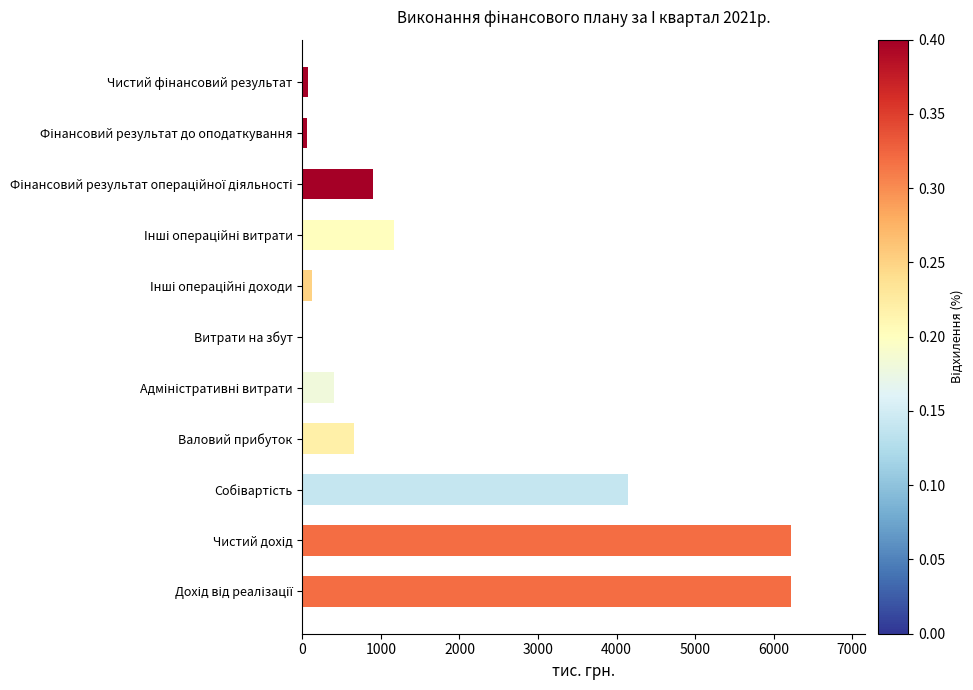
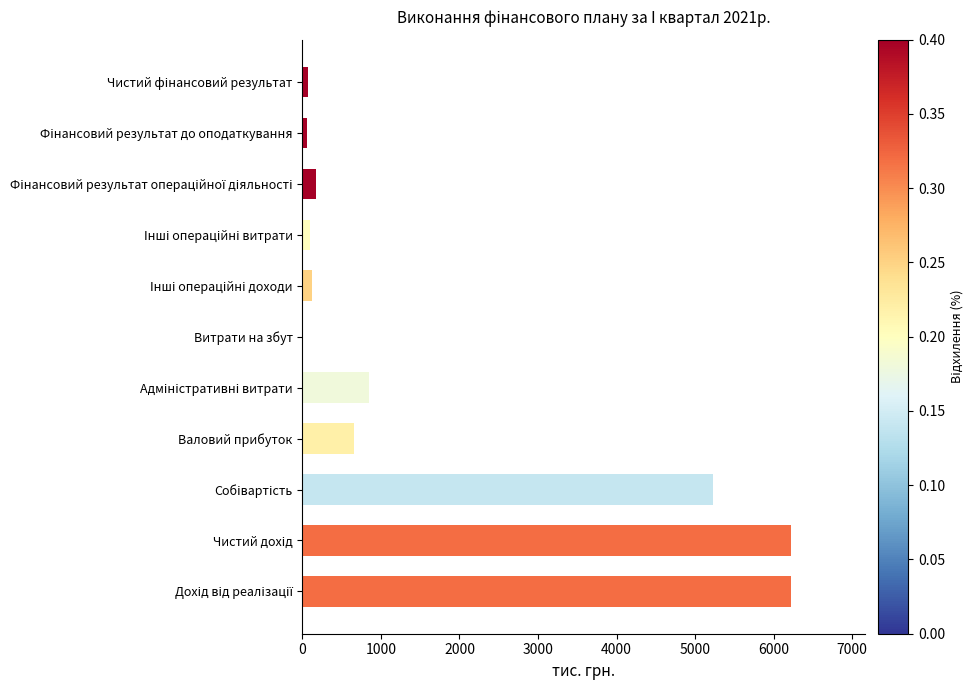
Фінансовий результат операційної діяльності: 900 -> 200
Інші операційні витрати: 1200 -> 100
Адміністративні витрати: 400 -> 900
Собівартість: 4100 -> 5200
